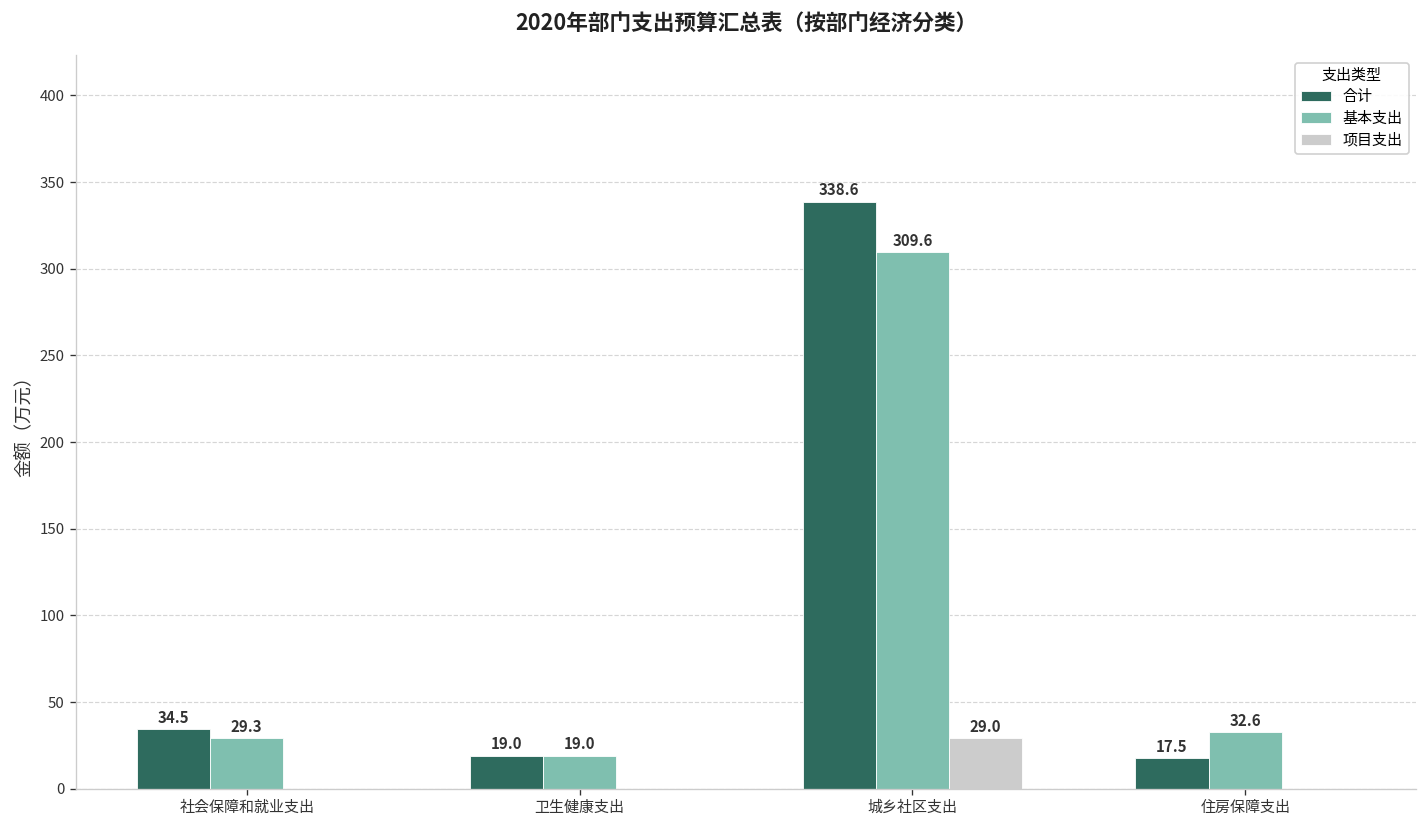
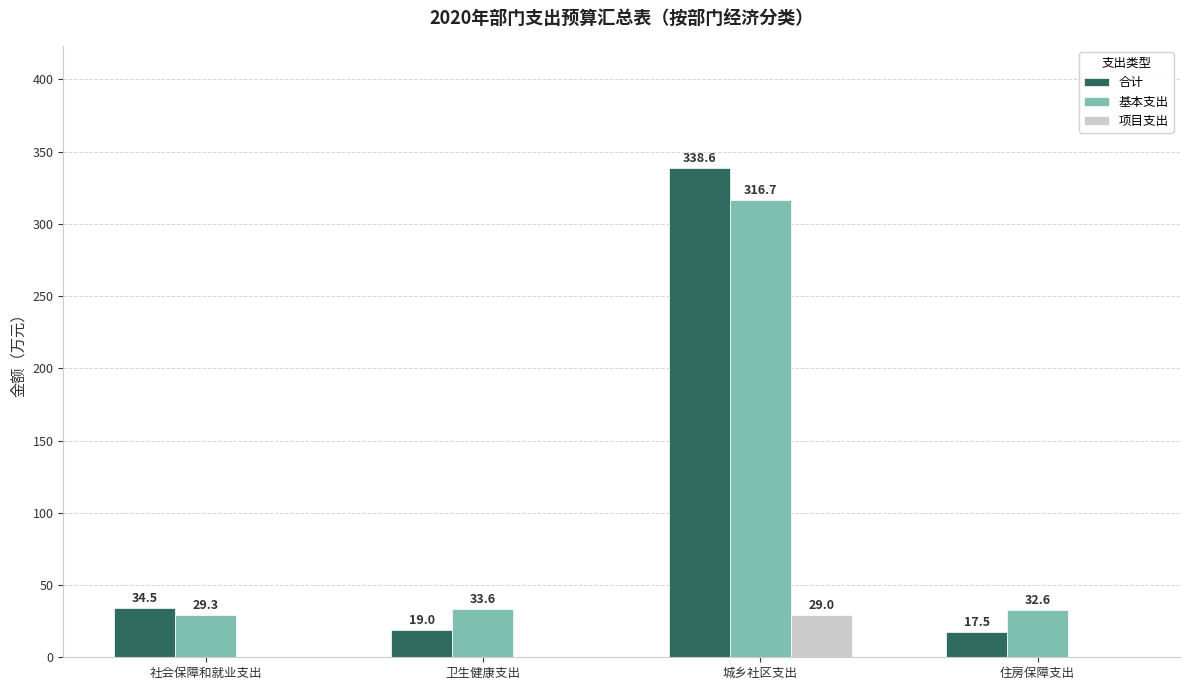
基本支出, 卫生健康支出: 19.0 -> 33.6
基本支出, 城乡社区支出: 309.6 -> 316.7
